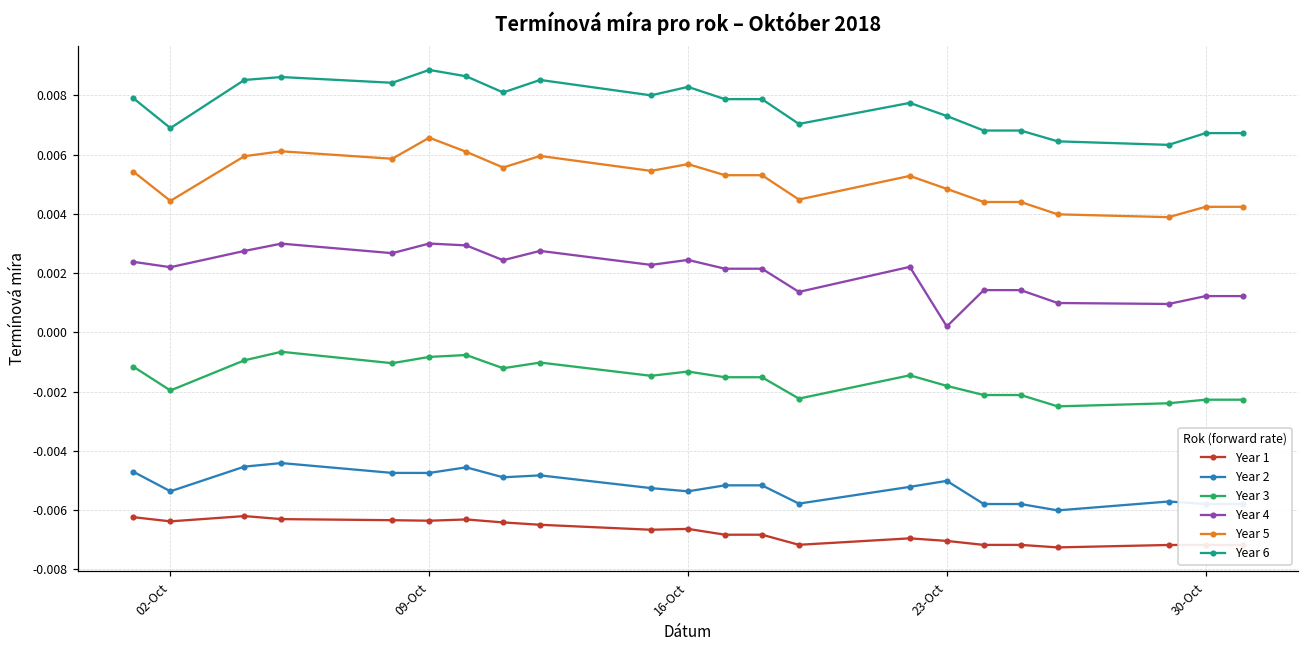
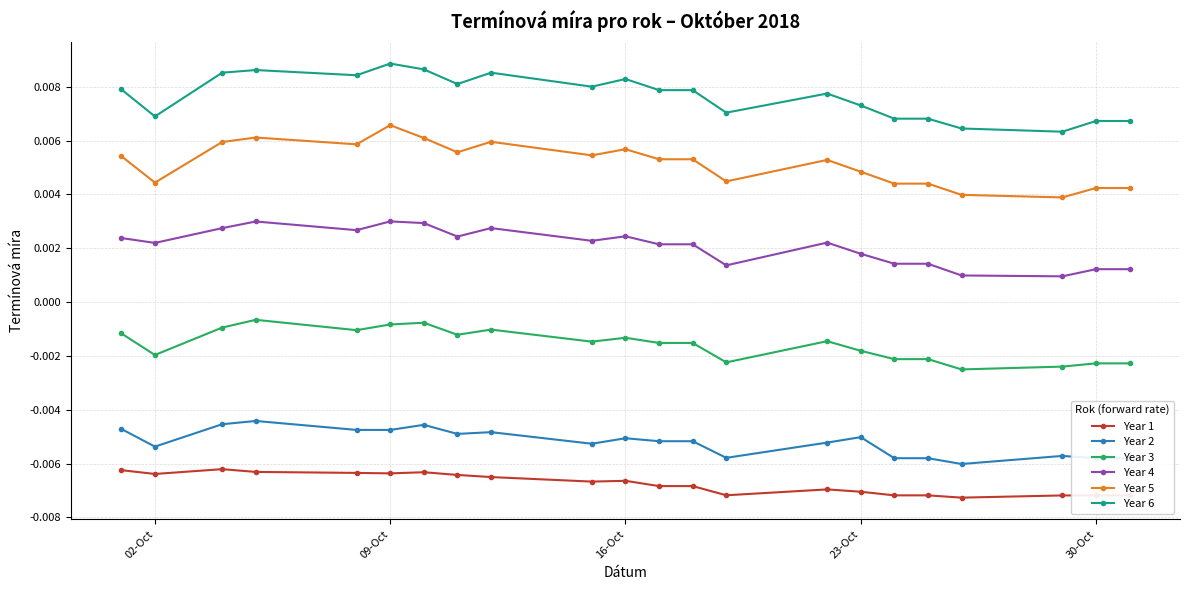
Year 2, 16-Oct: -0.0054 -> -0.0051
Year 4, 23-Oct: 0.0002 -> 0.0018
